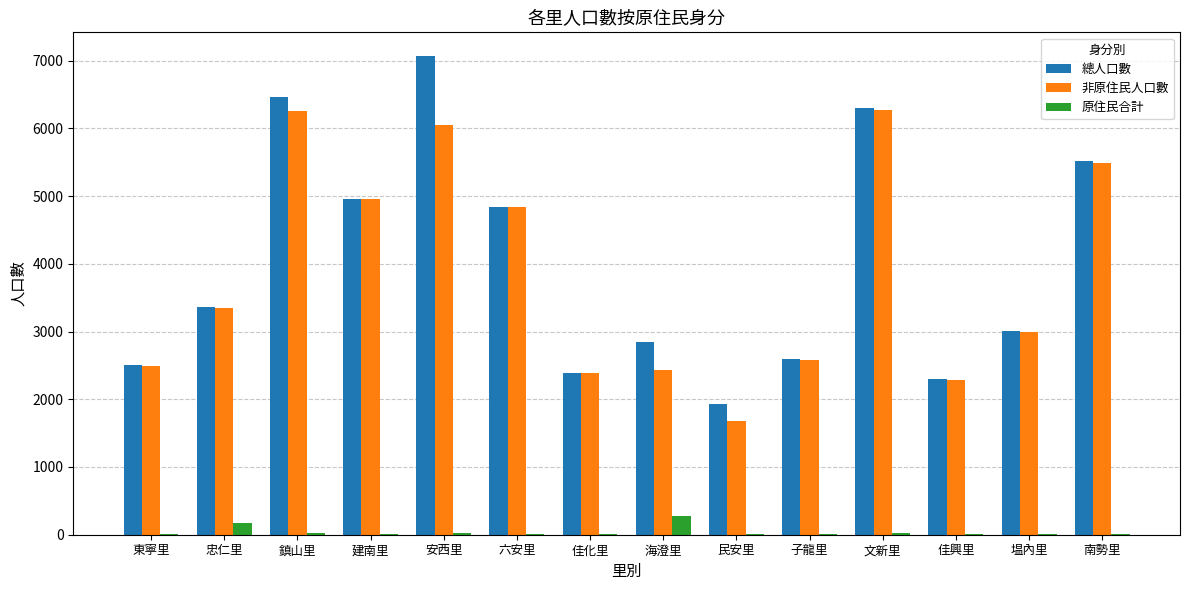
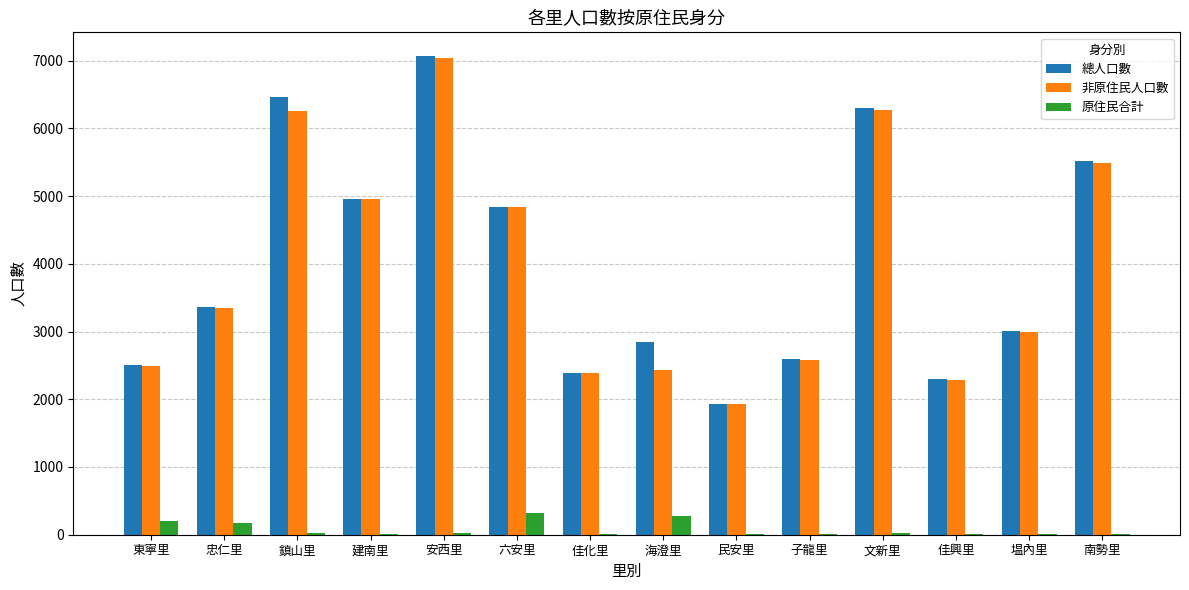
原住民合計, 東寧里: 0 -> 200
非原住民人口數, 安西里: 6100 -> 7000
原住民合計, 六安里: 0 -> 300
非原住民人口數, 民安里: 1700 -> 1900
